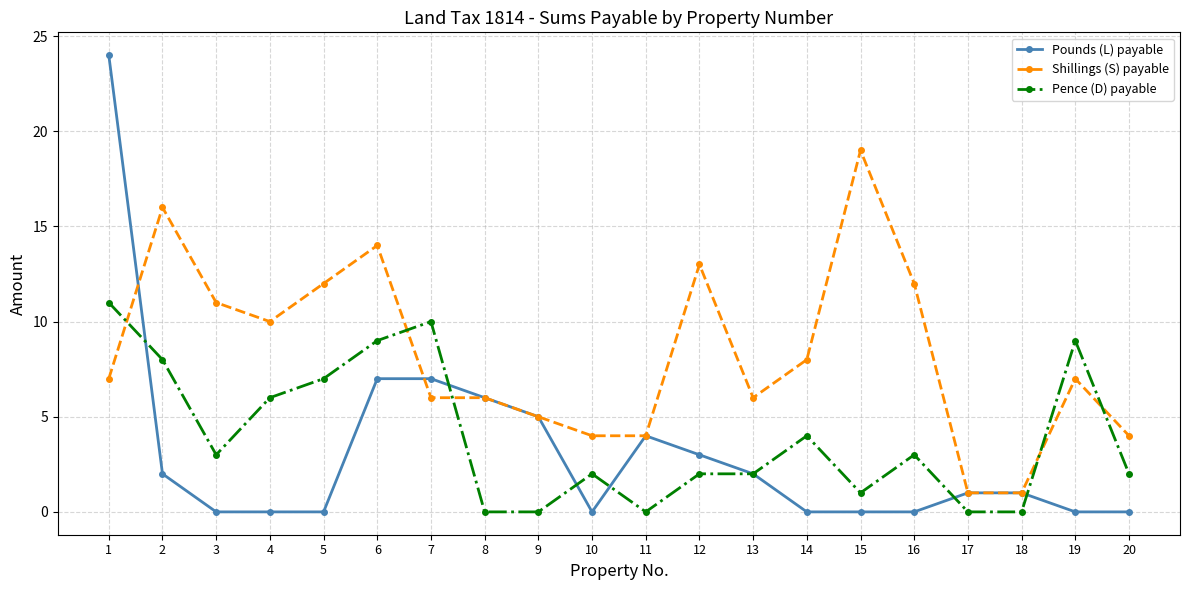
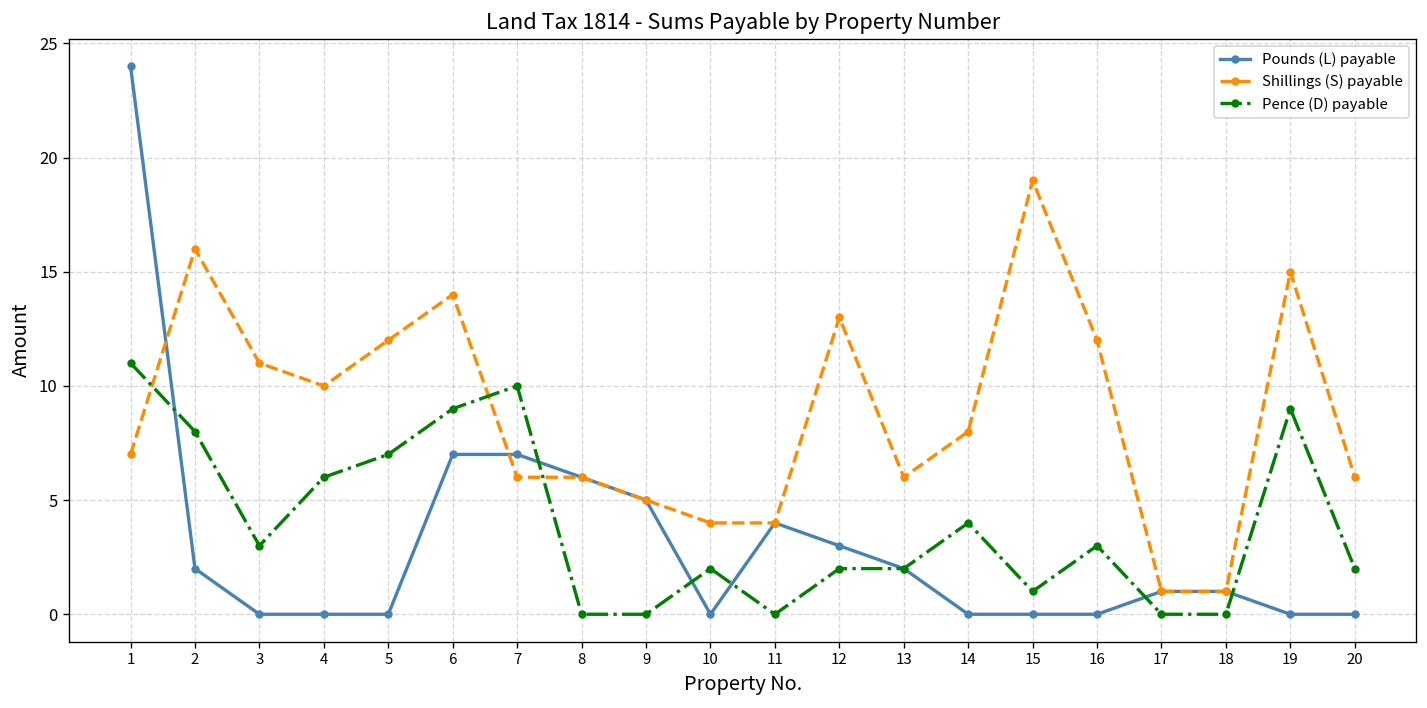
Shillings (S) payable, 19: 7 -> 15
Shillings (S) payable, 20: 4 -> 6
